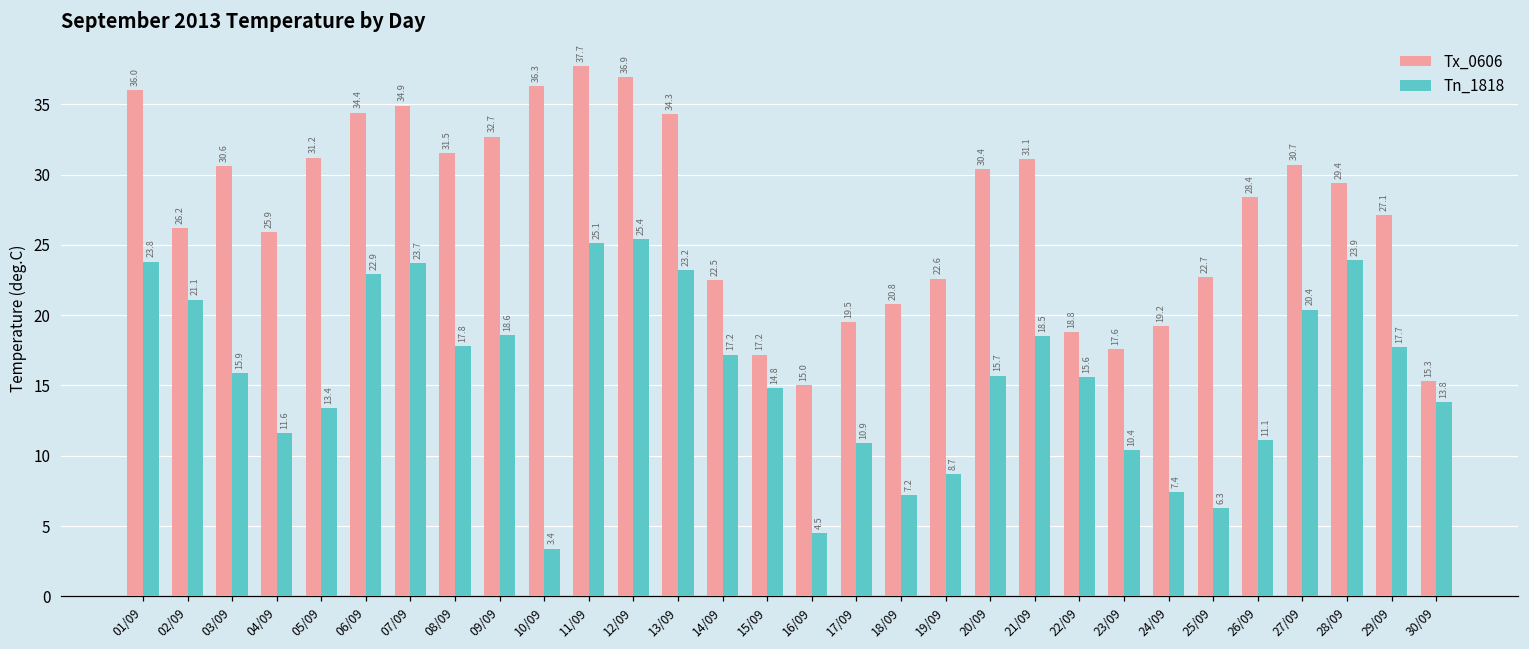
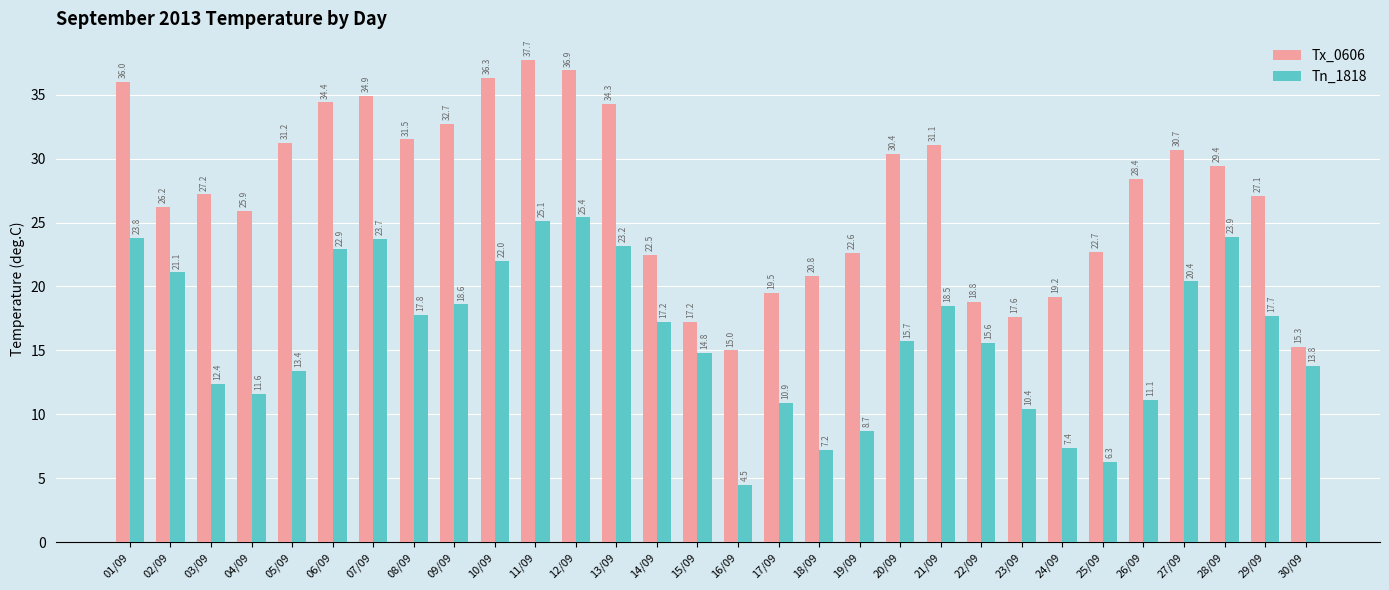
Tx_0606, 03/09: 30.6 -> 27.2
Tn_1818, 03/09: 15.9 -> 12.4
Tn_1818, 10/09: 3.4 -> 22.0
